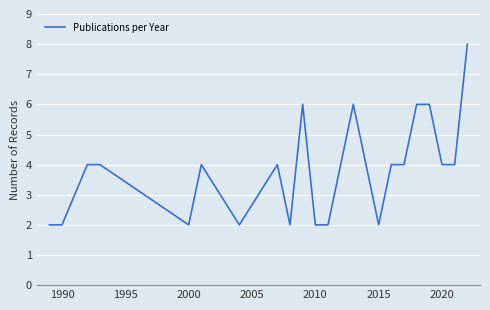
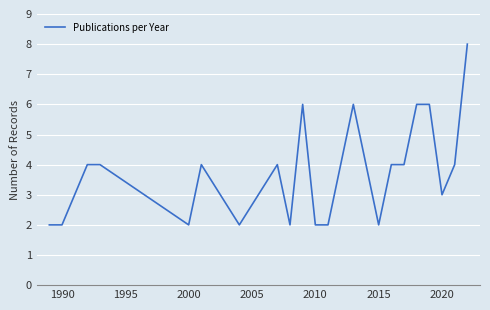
2020: 4 -> 3
